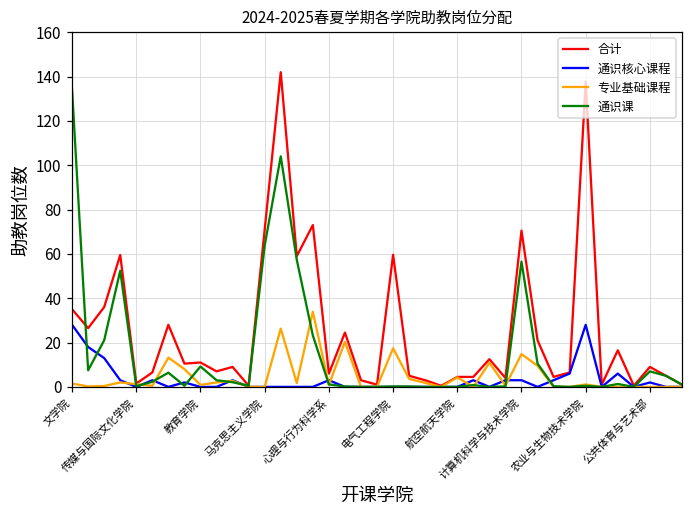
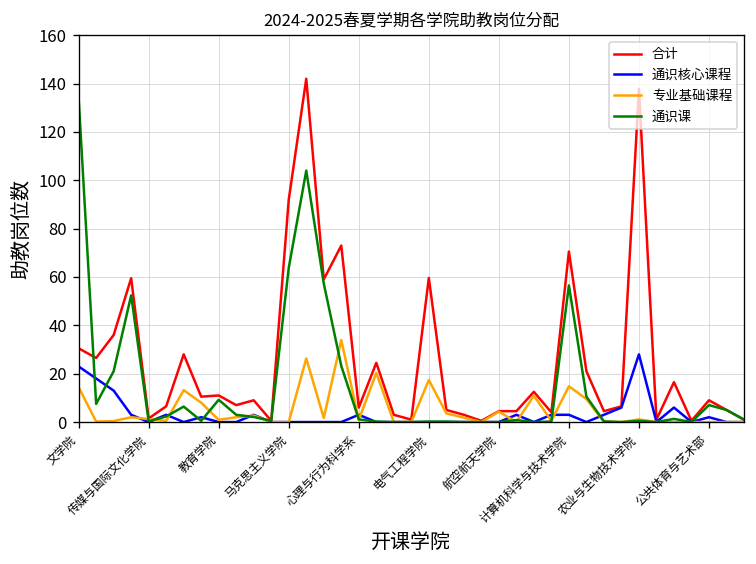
合计, 文学院: 35 -> 31
通识核心课程, 文学院: 28 -> 23
专业基础课程, 文学院: 2 -> 14
合计, 马克思主义学院: 71 -> 92
